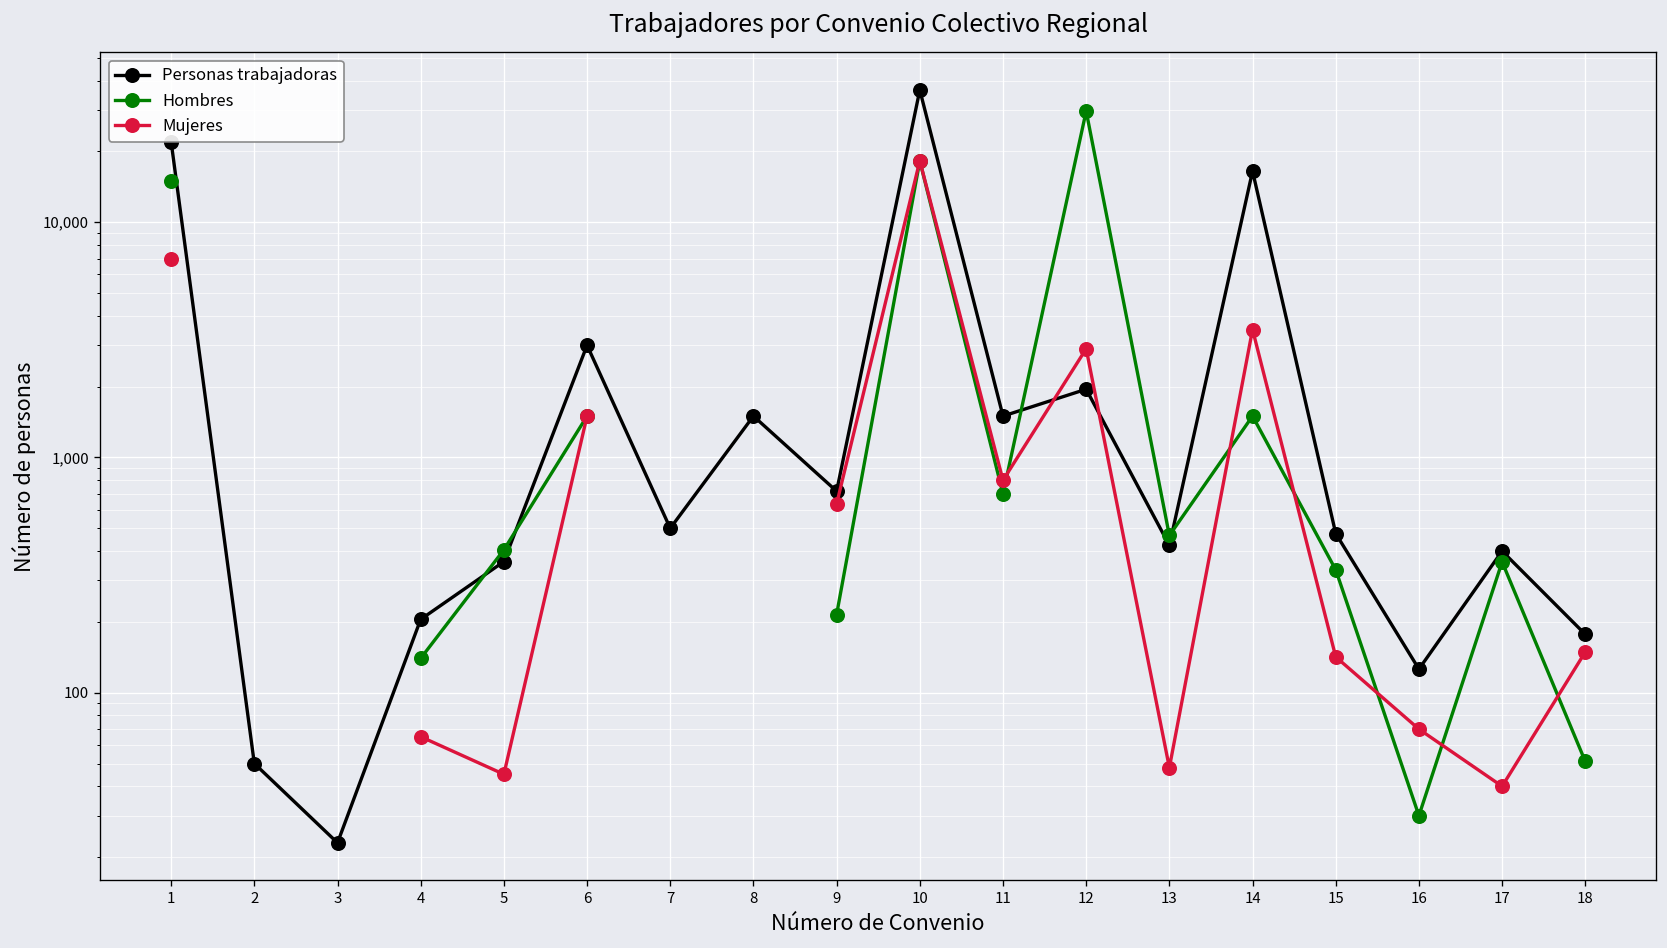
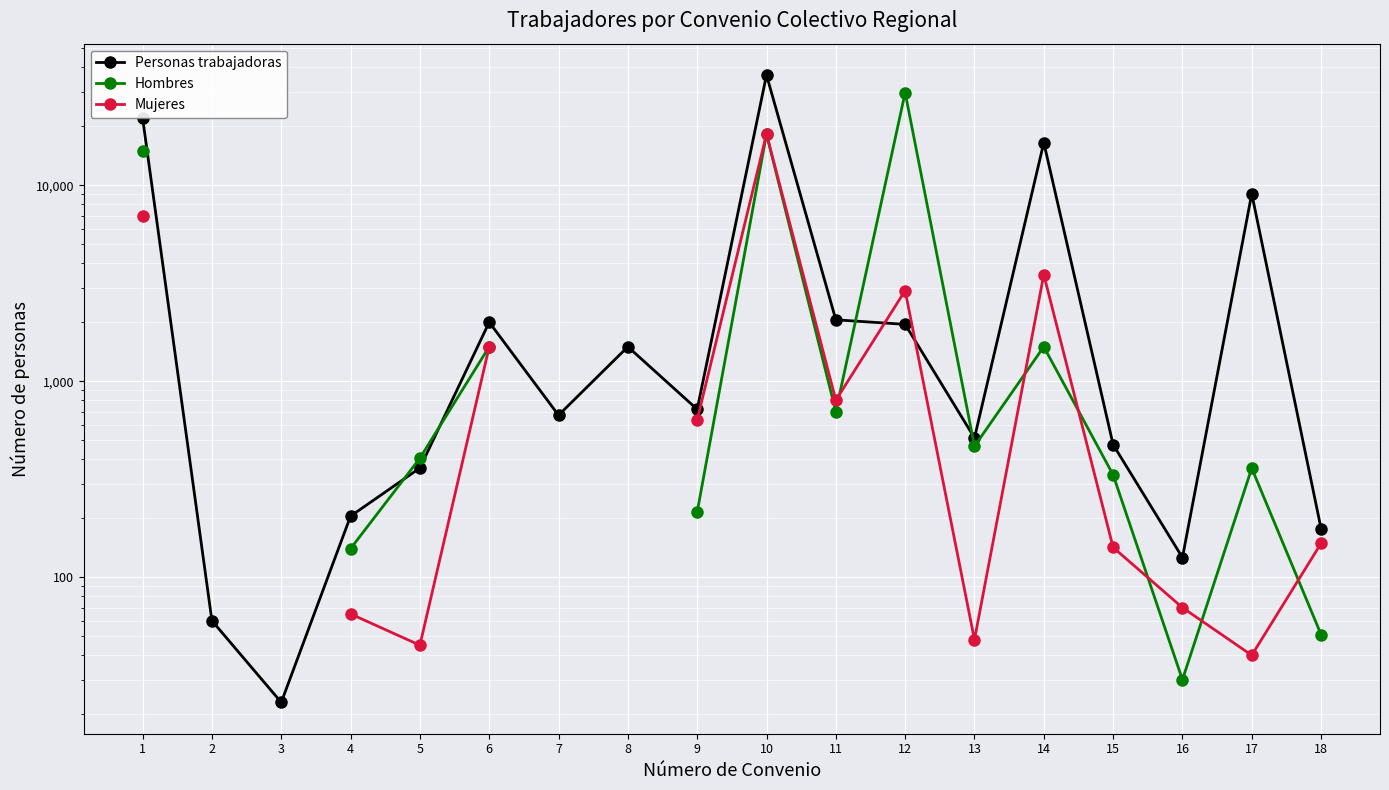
Personas trabajadoras, 2: 50 -> 60
Personas trabajadoras, 6: 3,000 -> 2,000
Personas trabajadoras, 7: 500 -> 670
Personas trabajadoras, 11: 1,500 -> 2,100
Personas trabajadoras, 13: 420 -> 510
Personas trabajadoras, 17: 400 -> 9,000
